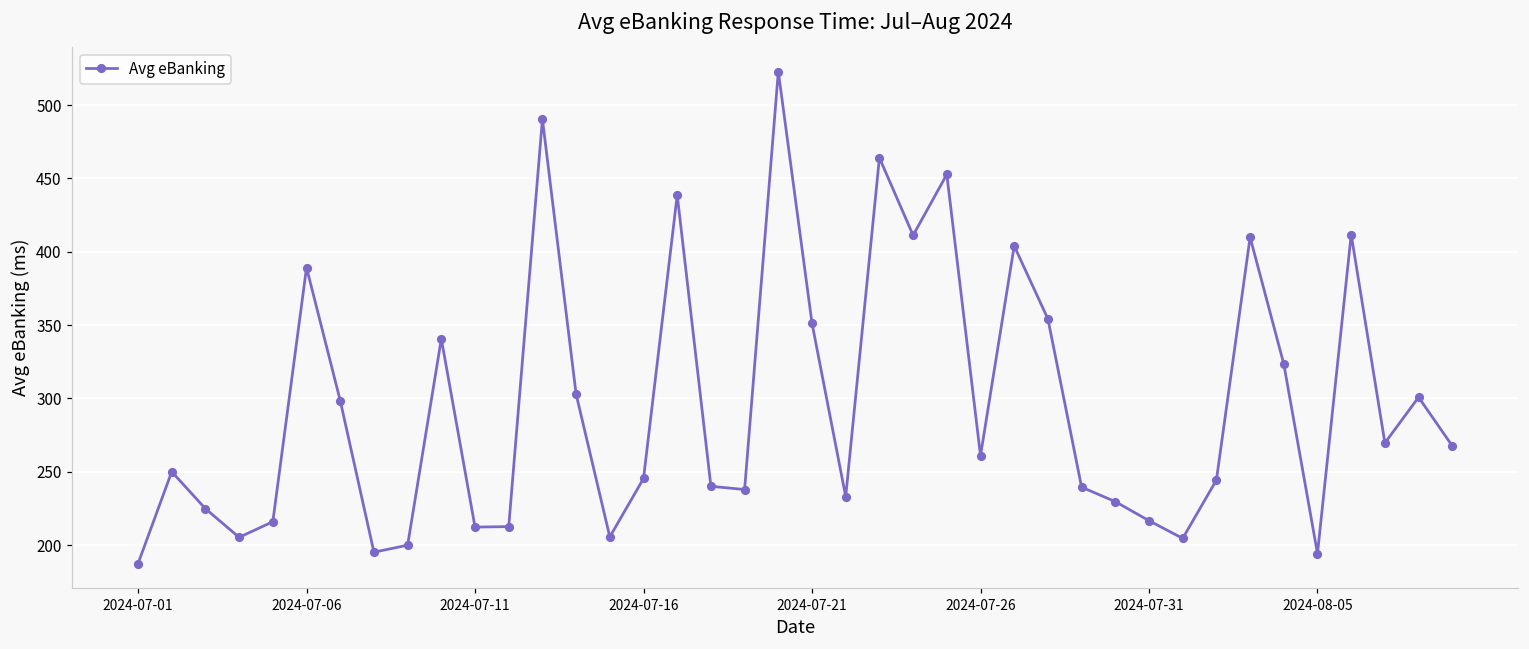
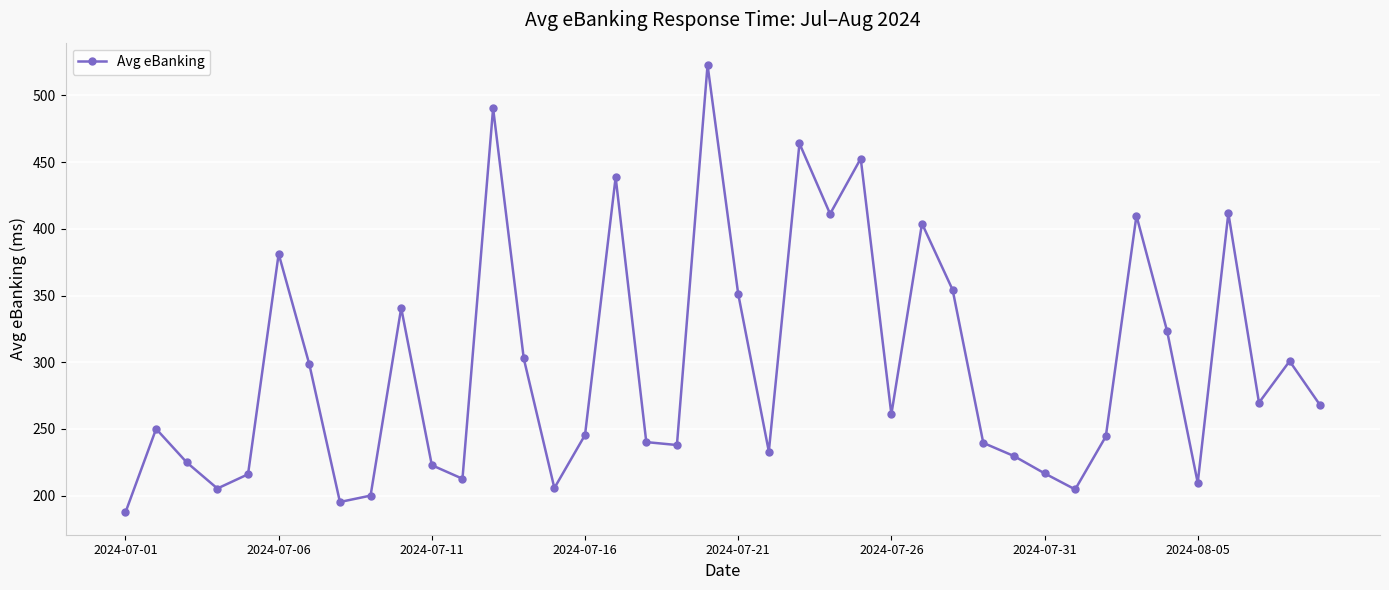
2024-07-06: 389 -> 381
2024-07-11: 212 -> 223
2024-08-05: 194 -> 210
